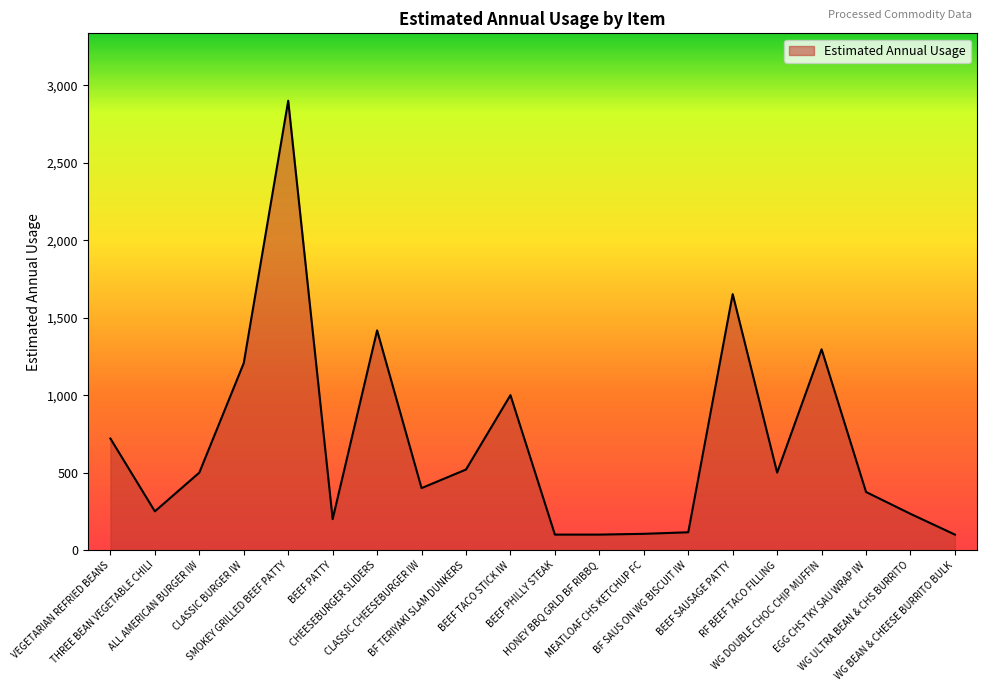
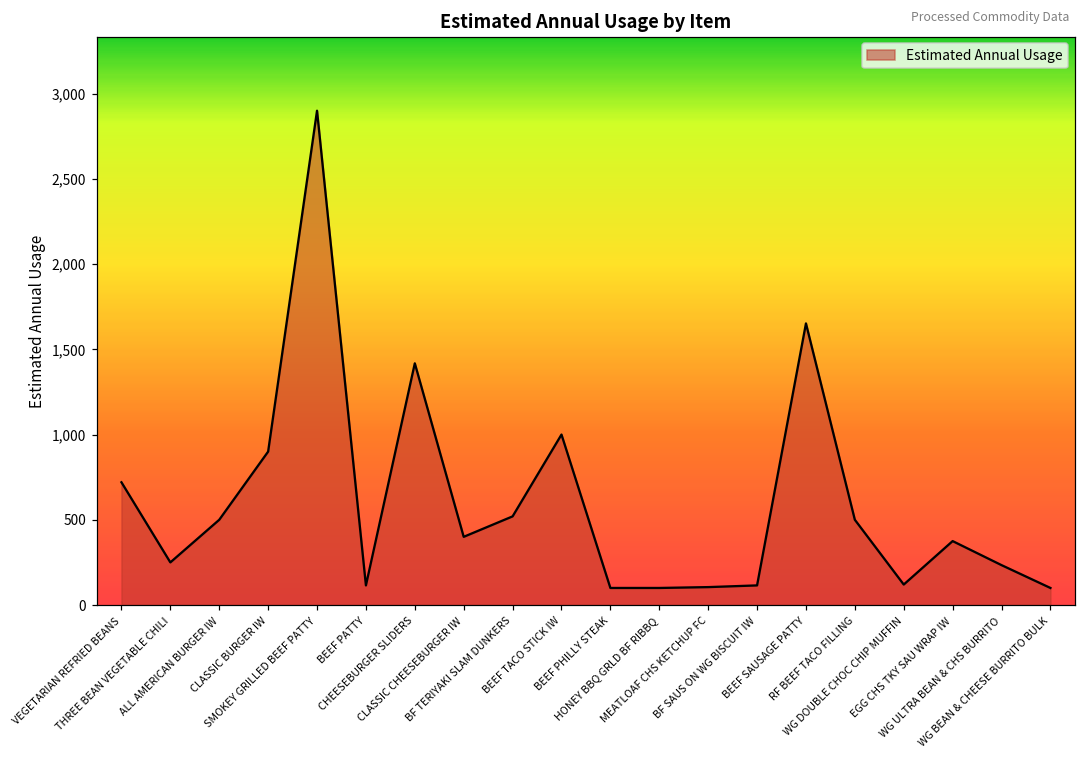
CLASSIC BURGER IW: 1,210 -> 900
BEEF PATTY: 200 -> 120
WG DOUBLE CHOC CHIP MUFFIN: 1,300 -> 120
